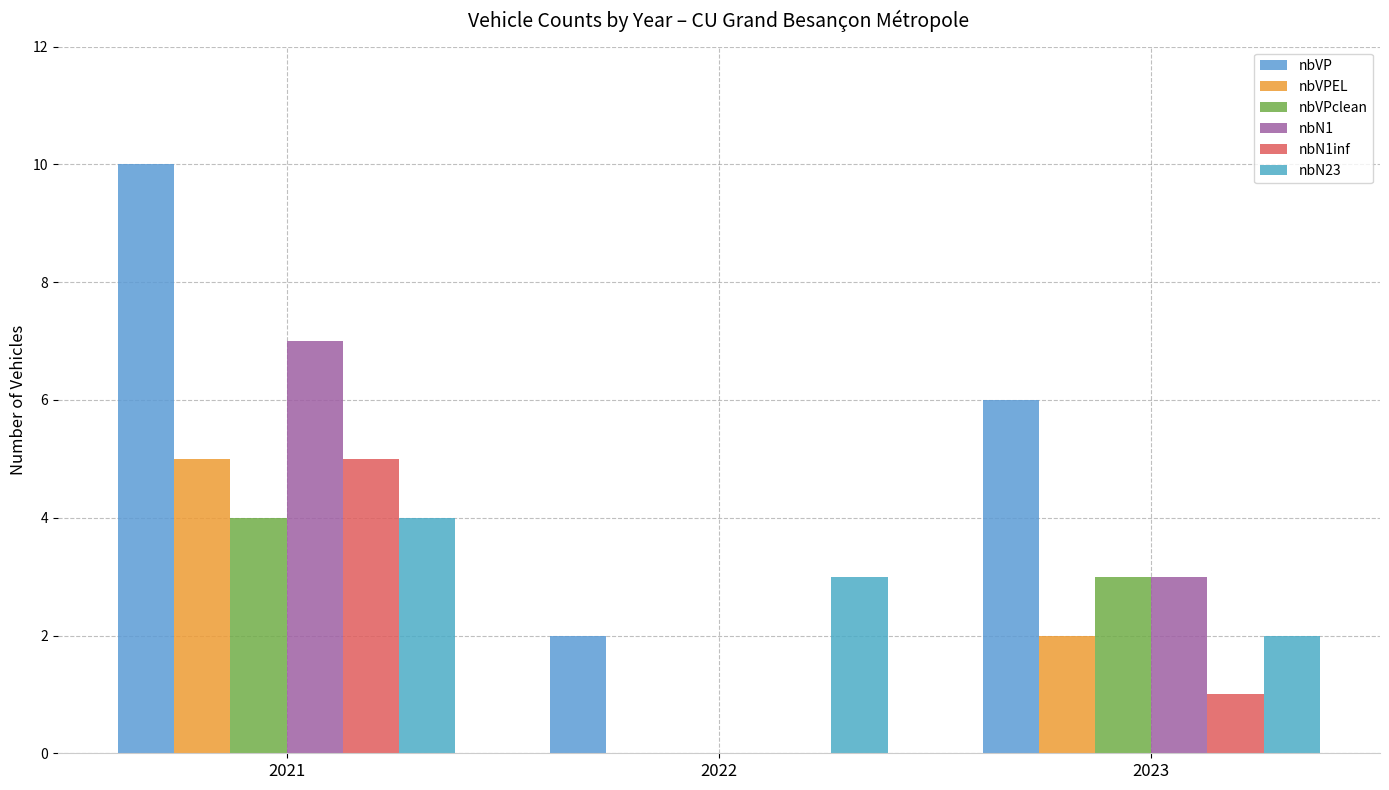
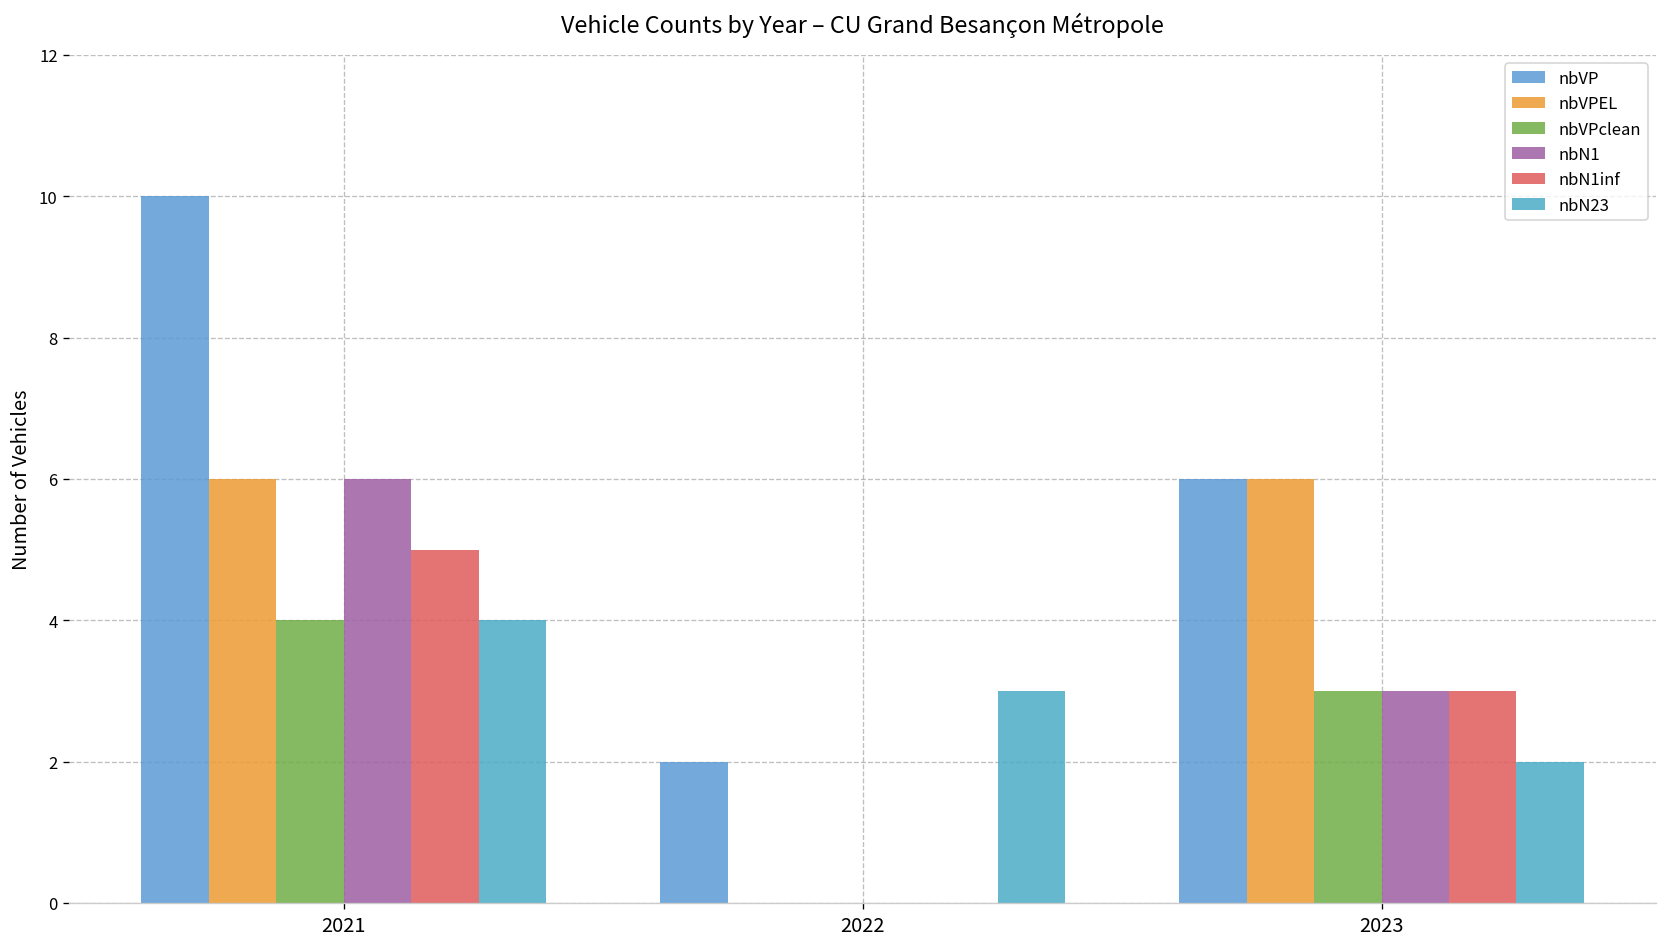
nbVPEL, 2021: 5 -> 6
nbN1, 2021: 7 -> 6
nbVPEL, 2023: 2 -> 6
nbN1inf, 2023: 1 -> 3
